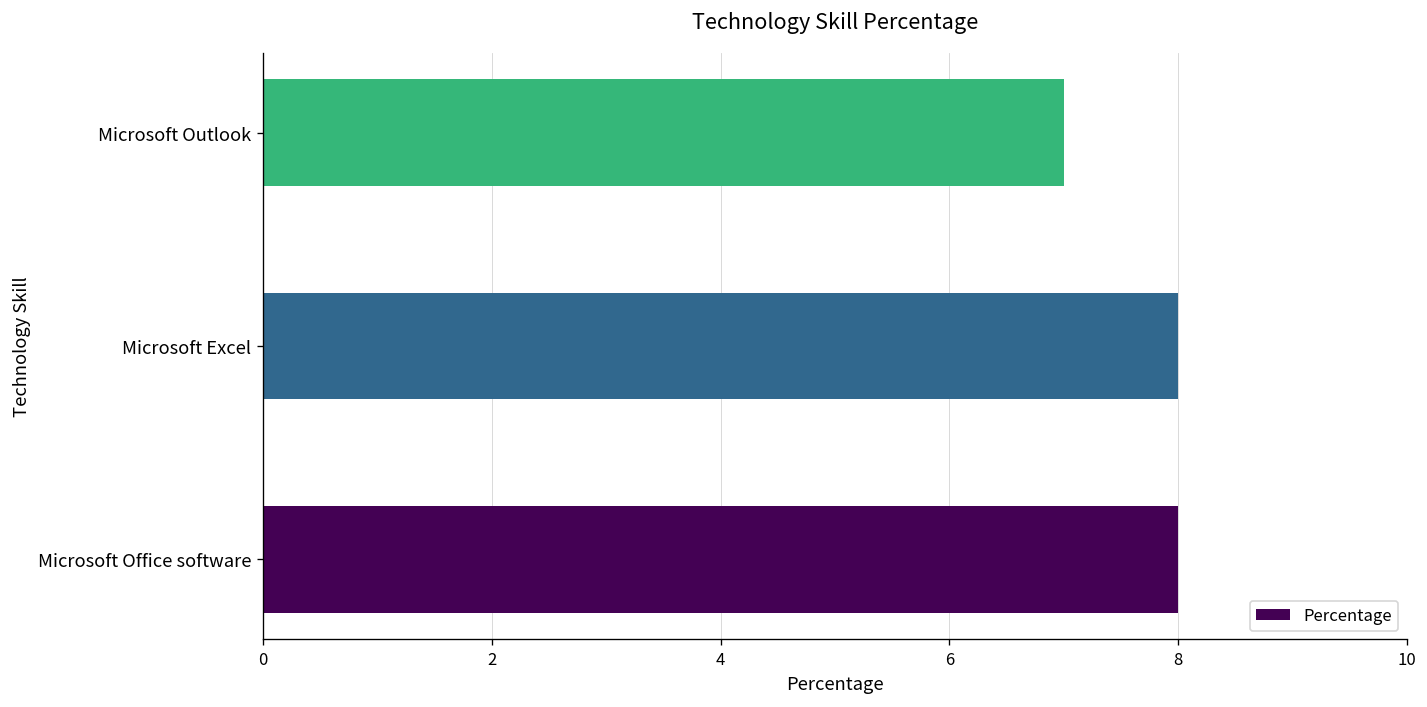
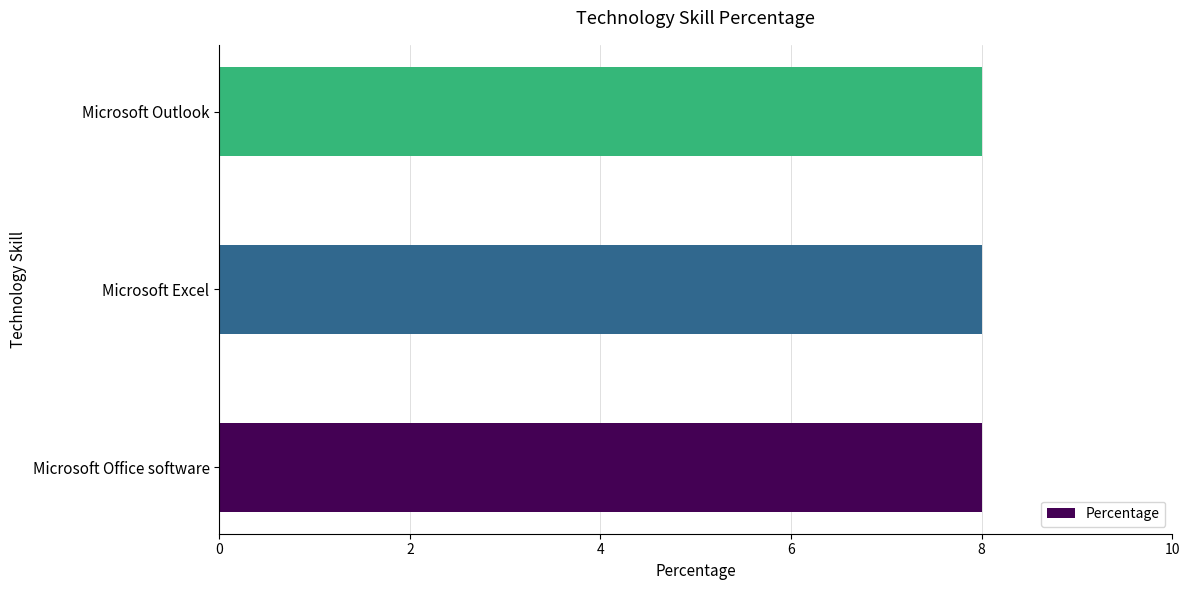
Microsoft Outlook: 7 -> 8
